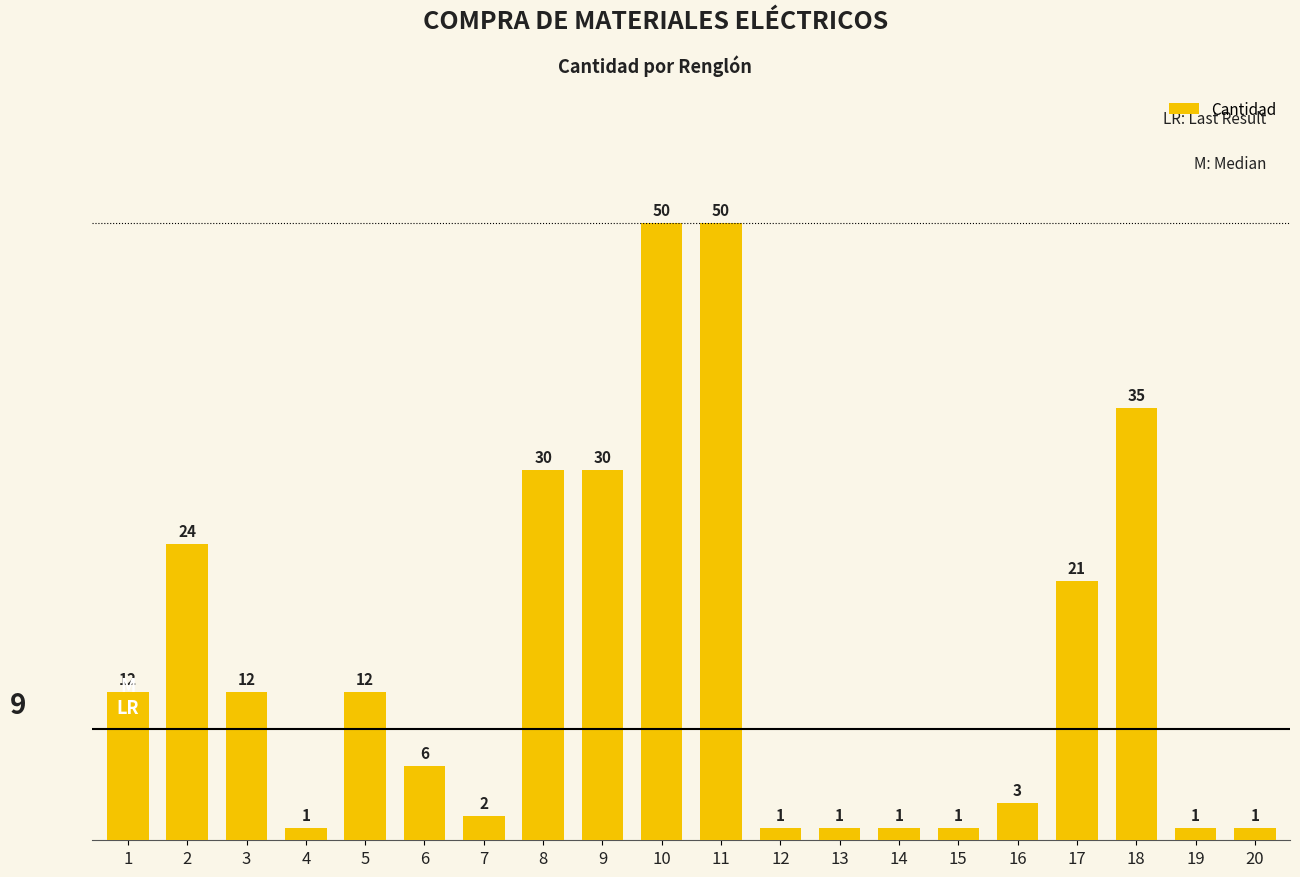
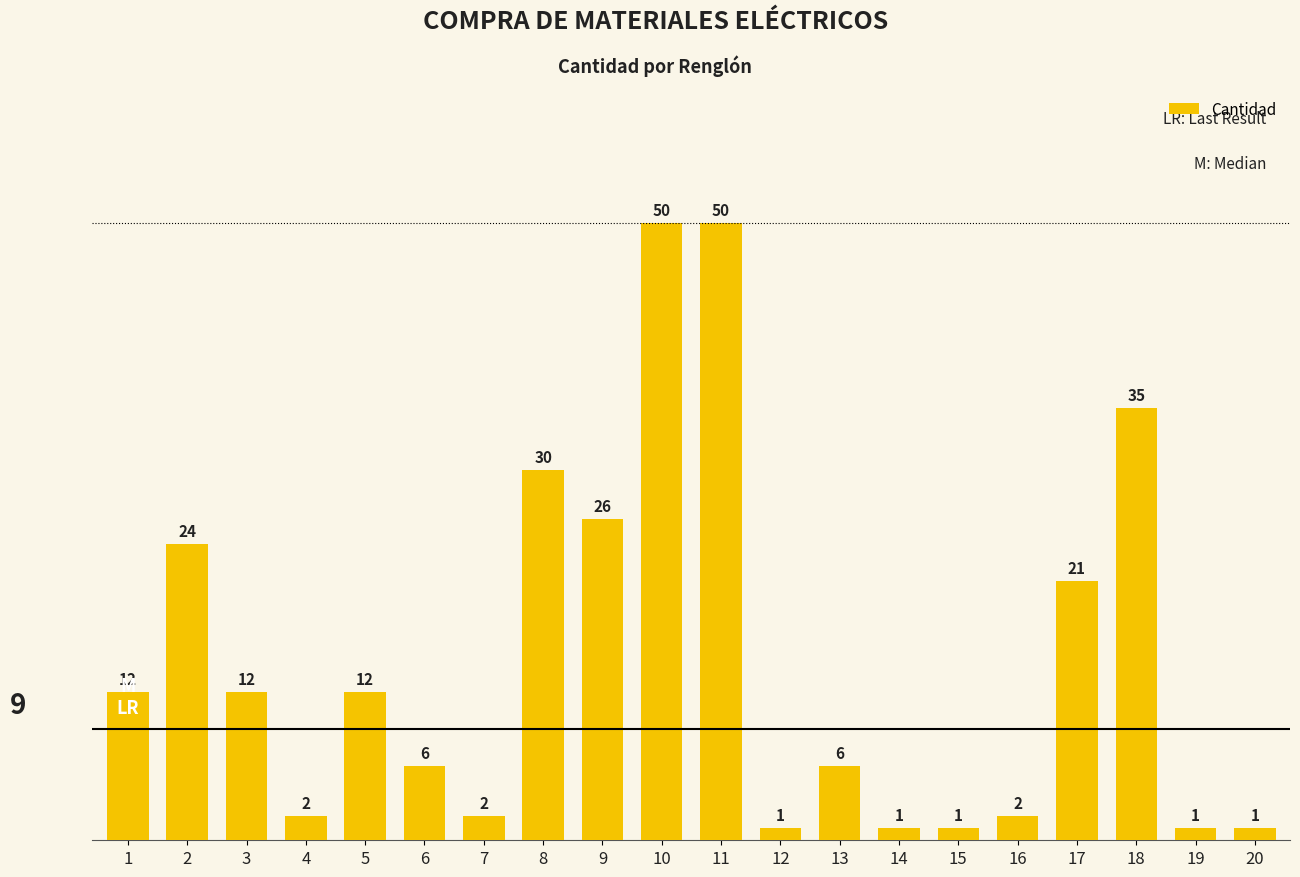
4: 1 -> 2
9: 30 -> 26
13: 1 -> 6
16: 3 -> 2
